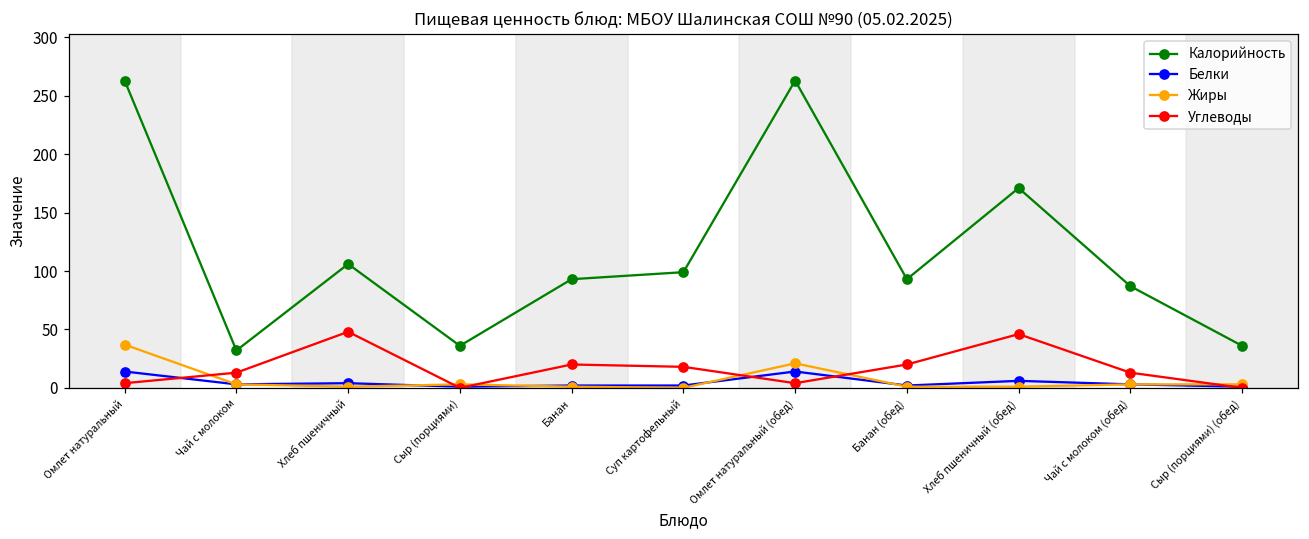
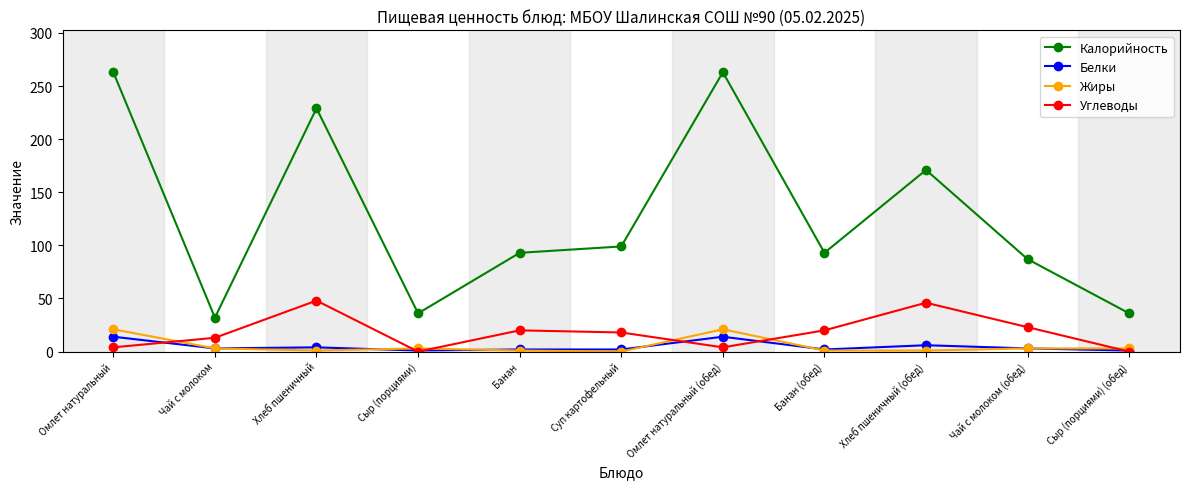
Жиры, Омлет натуральный: 37 -> 21
Калорийность, Хлеб пшеничный: 106 -> 229
Углеводы, Чай с молоком (обед): 13 -> 23
